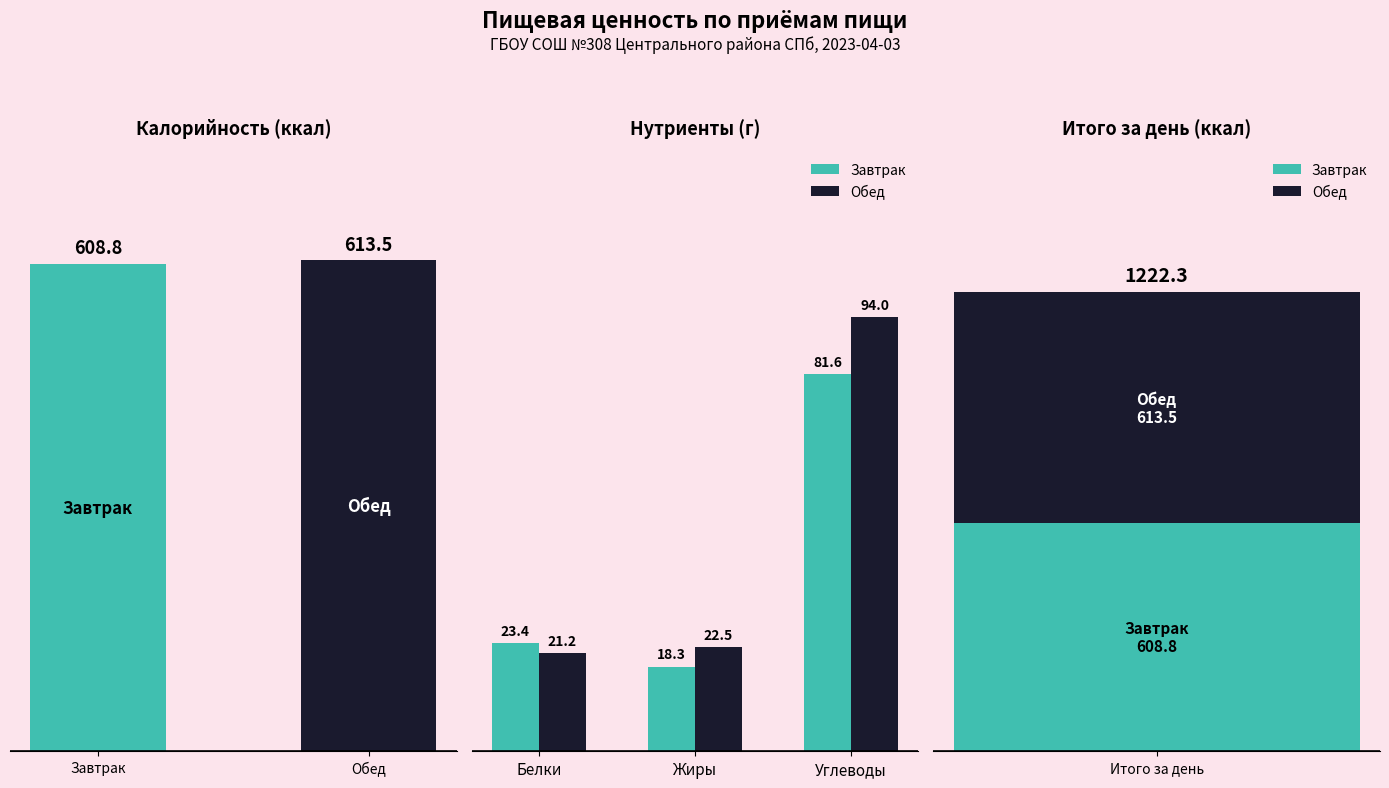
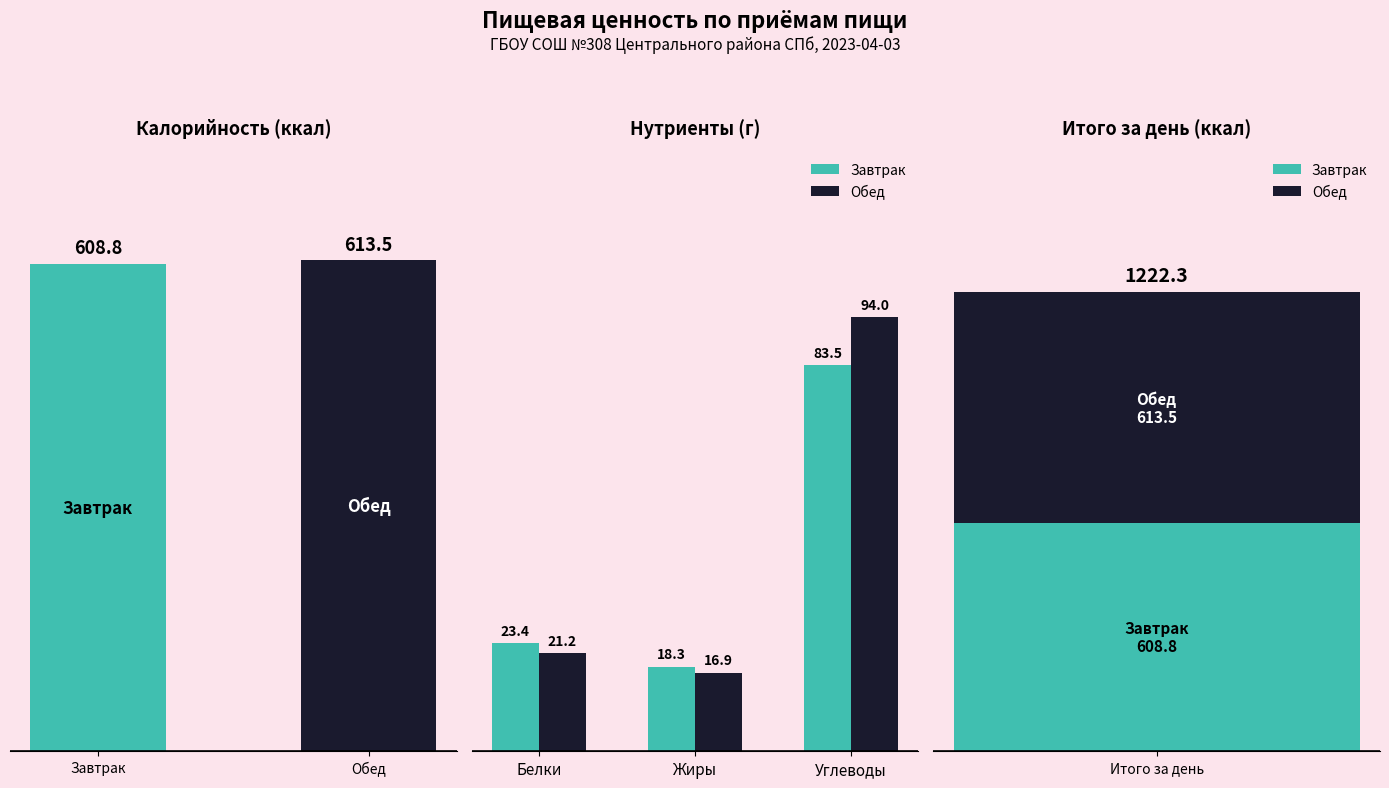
Нутриенты (г), Обед, Жиры: 22.5 -> 16.9
Нутриенты (г), Завтрак, Углеводы: 81.6 -> 83.5
